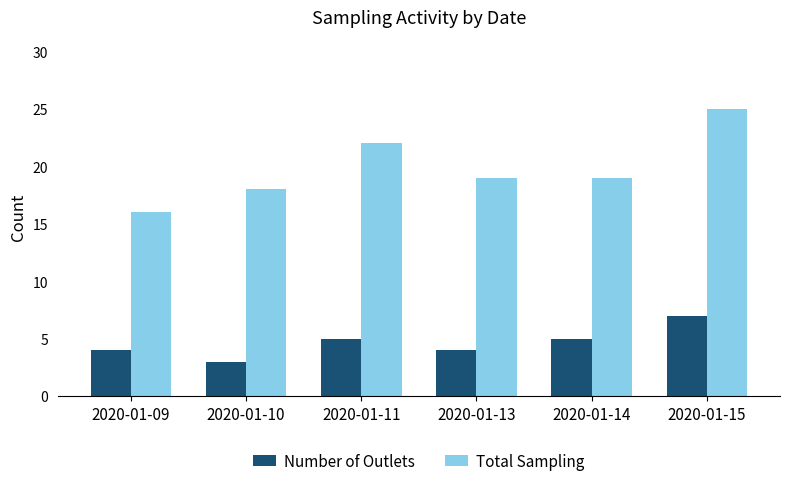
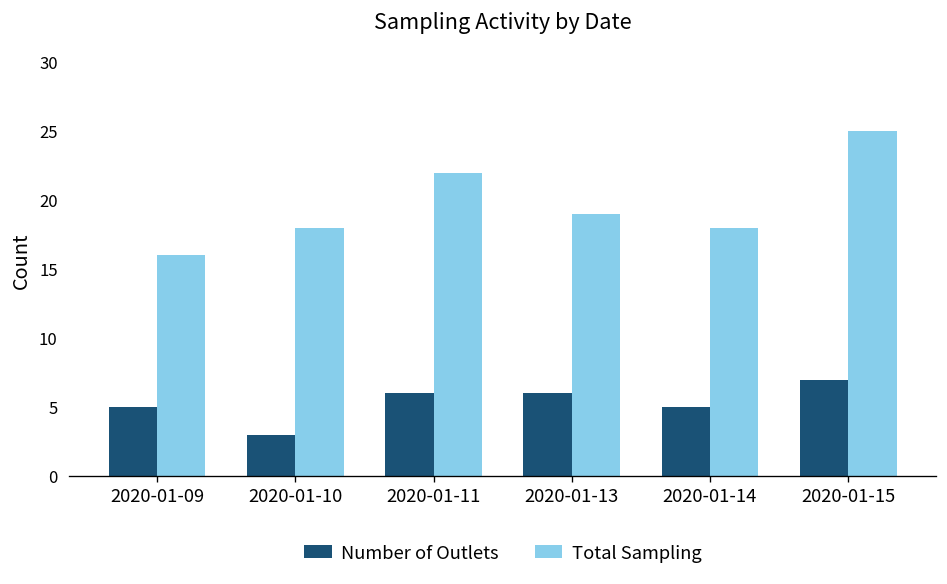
Number of Outlets, 2020-01-09: 4 -> 5
Number of Outlets, 2020-01-11: 5 -> 6
Number of Outlets, 2020-01-13: 4 -> 6
Total Sampling, 2020-01-14: 19 -> 18
